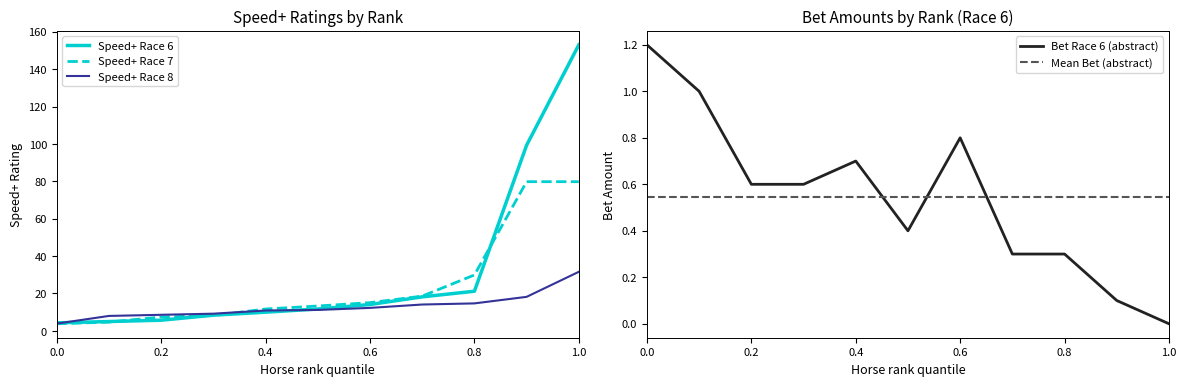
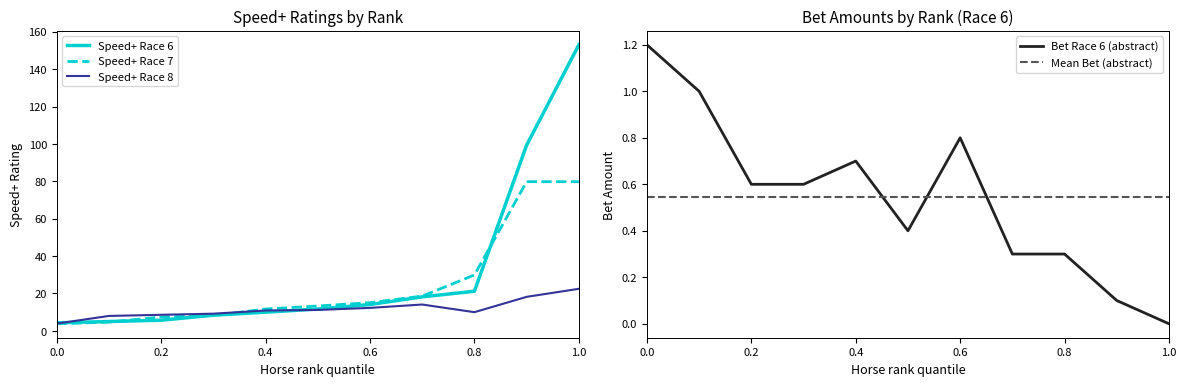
Speed+ Ratings by Rank, Speed+ Race 8, 0.8: 15 -> 10
Speed+ Ratings by Rank, Speed+ Race 8, 1.0: 32 -> 23
